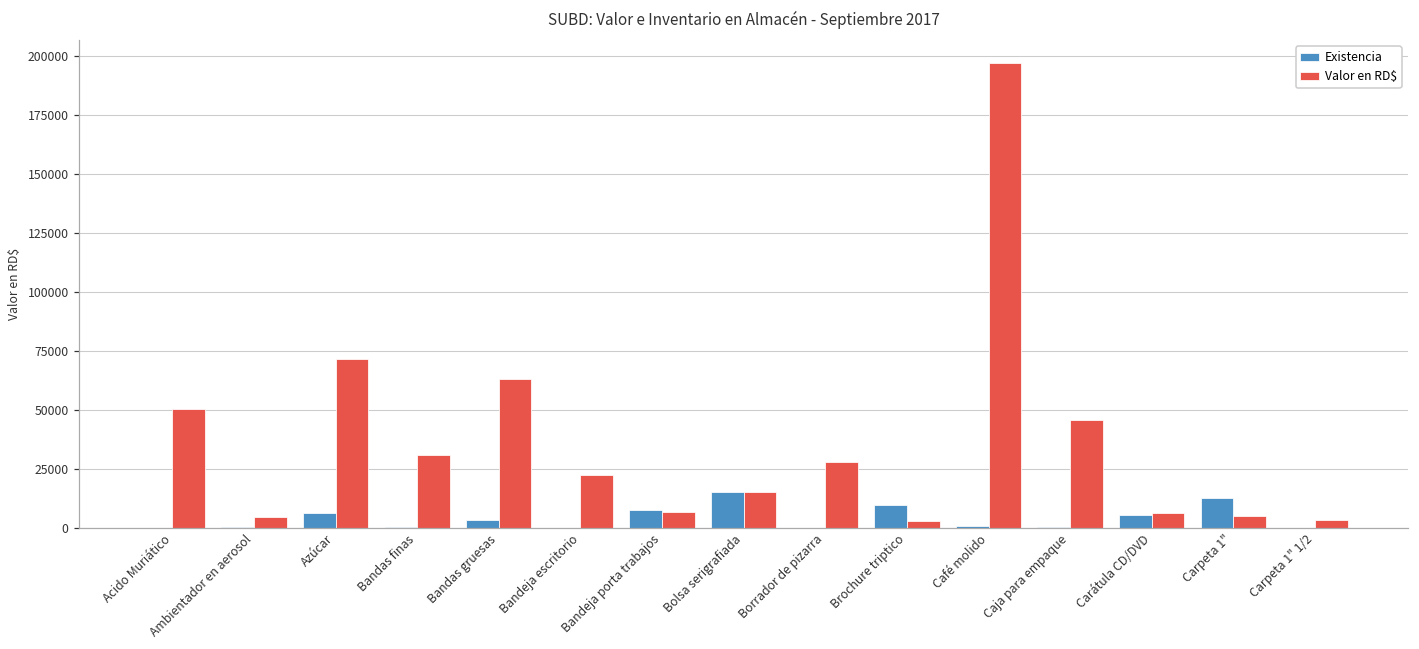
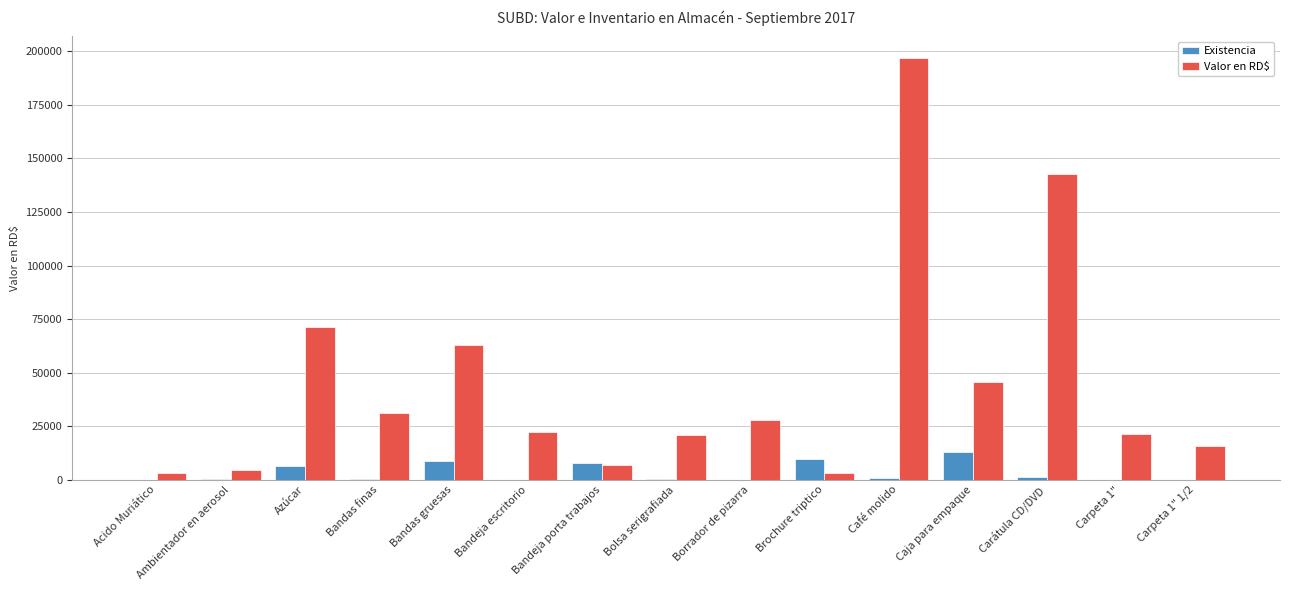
Valor en RD$, Acido Muriático: 50000 -> 3000
Existencia, Bandas gruesas: 3000 -> 9000
Existencia, Bolsa serigrafiada: 15000 -> 0
Valor en RD$, Bolsa serigrafiada: 15000 -> 21000
Existencia, Caja para empaque: 0 -> 13000
Existencia, Carátula CD/DVD: 5000 -> 1000
Valor en RD$, Carátula CD/DVD: 6000 -> 143000
Existencia, Carpeta 1": 13000 -> 0
Valor en RD$, Carpeta 1": 5000 -> 21000
Valor en RD$, Carpeta 1" 1/2: 3000 -> 16000
